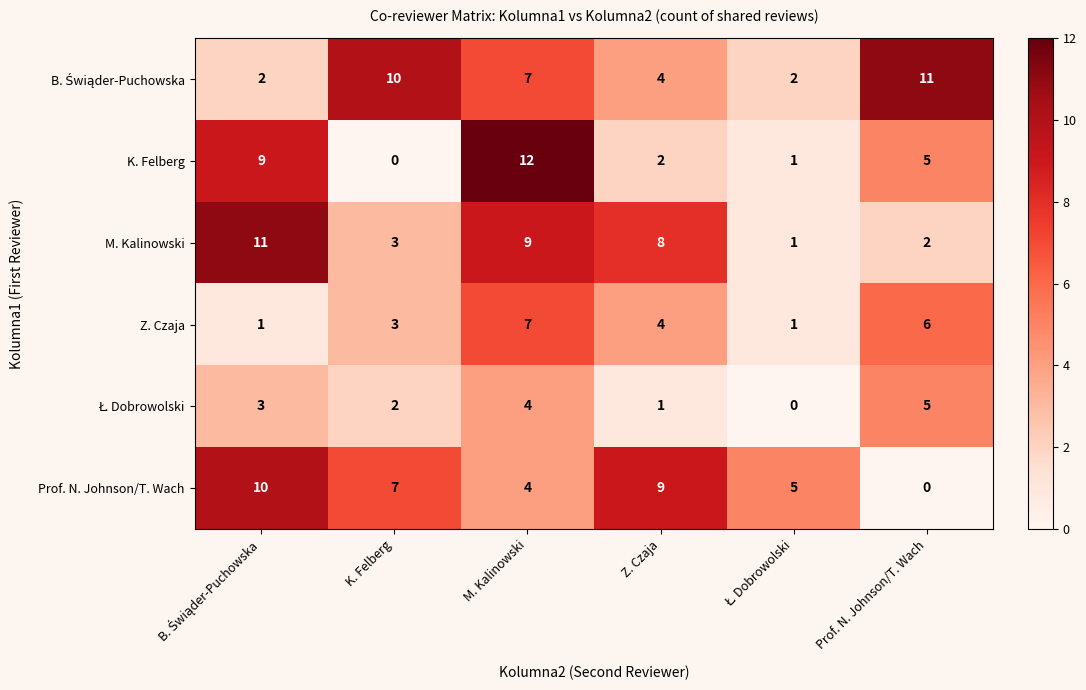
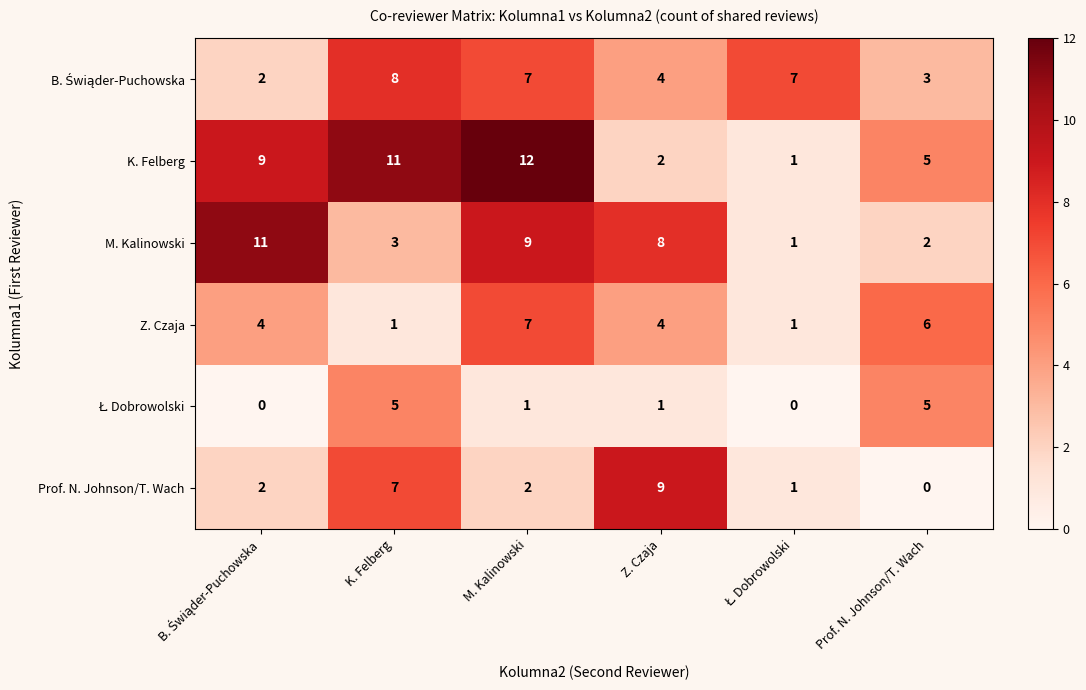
B. Świąder-Puchowska, K. Felberg: 10 -> 8
B. Świąder-Puchowska, Ł. Dobrowolski: 2 -> 7
B. Świąder-Puchowska, Prof. N. Johnson/T. Wach: 11 -> 3
K. Felberg, K. Felberg: 0 -> 11
Z. Czaja, B. Świąder-Puchowska: 1 -> 4
Z. Czaja, K. Felberg: 3 -> 1
Ł. Dobrowolski, B. Świąder-Puchowska: 3 -> 0
Ł. Dobrowolski, K. Felberg: 2 -> 5
Ł. Dobrowolski, M. Kalinowski: 4 -> 1
Prof. N. Johnson/T. Wach, B. Świąder-Puchowska: 10 -> 2
Prof. N. Johnson/T. Wach, M. Kalinowski: 4 -> 2
Prof. N. Johnson/T. Wach, Ł. Dobrowolski: 5 -> 1
